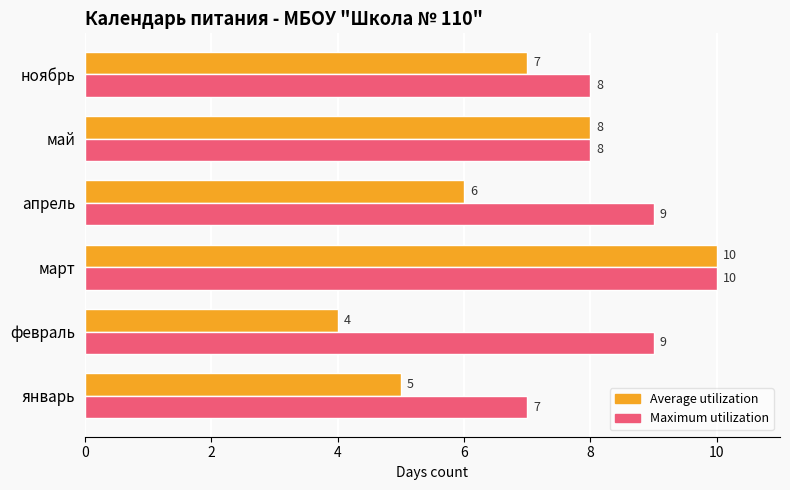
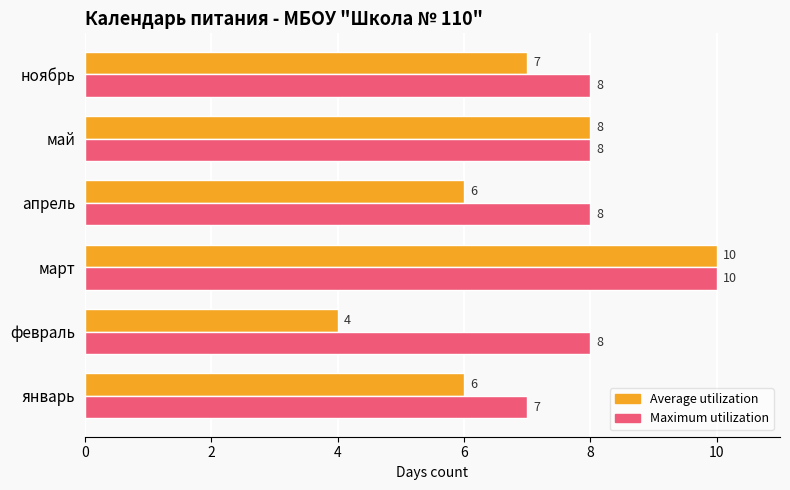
Maximum utilization, апрель: 9 -> 8
Maximum utilization, февраль: 9 -> 8
Average utilization, январь: 5 -> 6
